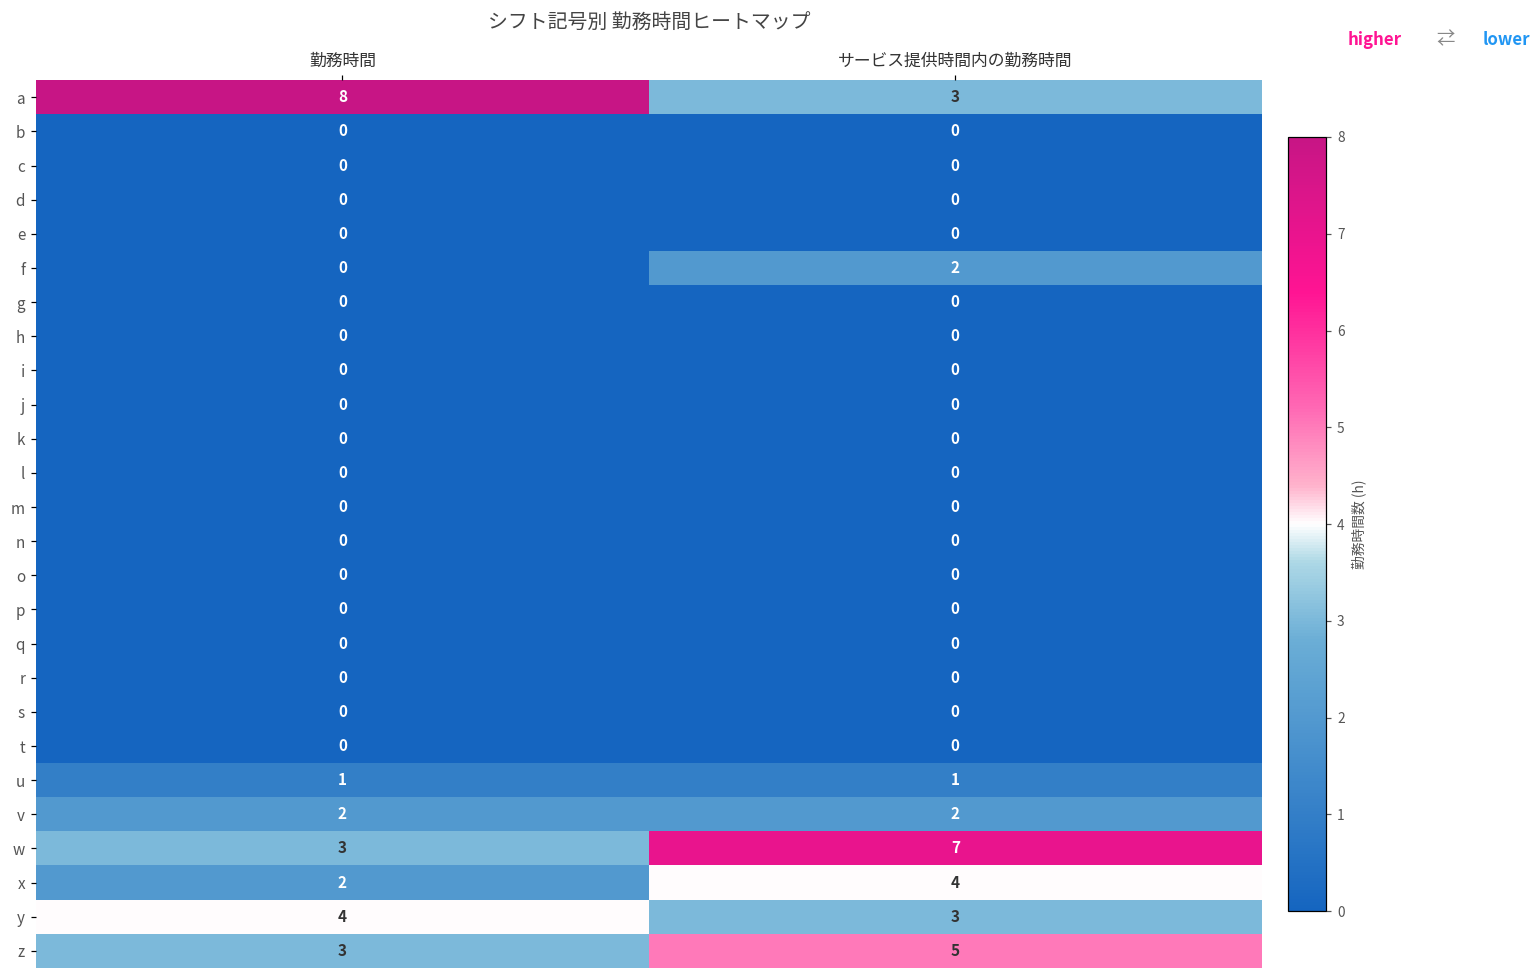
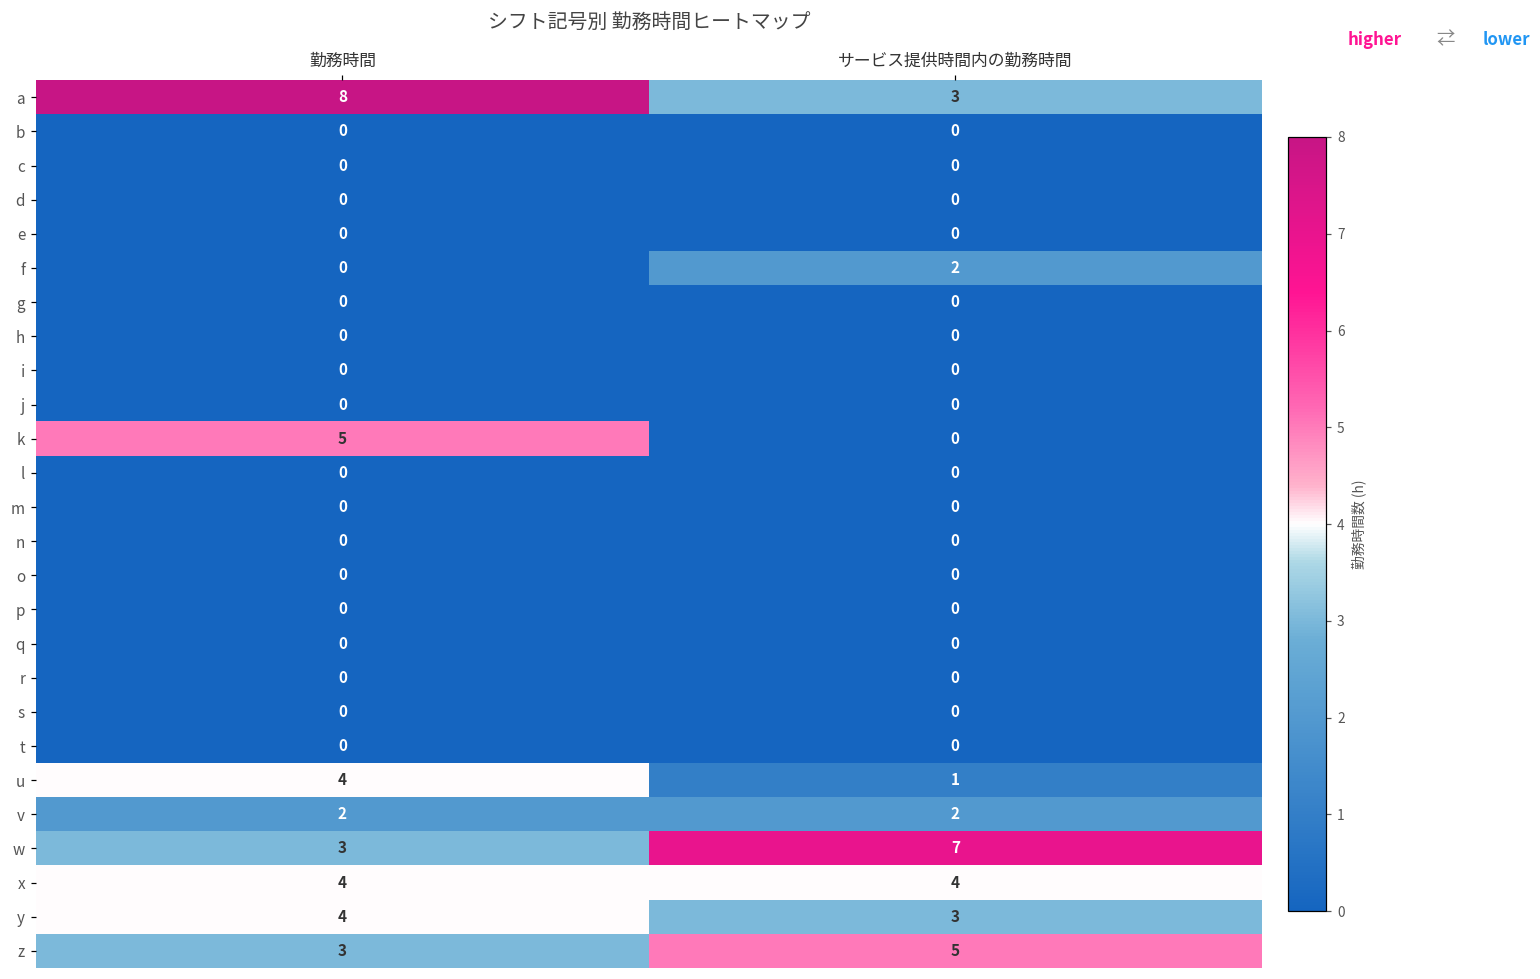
k, 勤務時間: 0 -> 5
u, 勤務時間: 1 -> 4
x, 勤務時間: 2 -> 4
